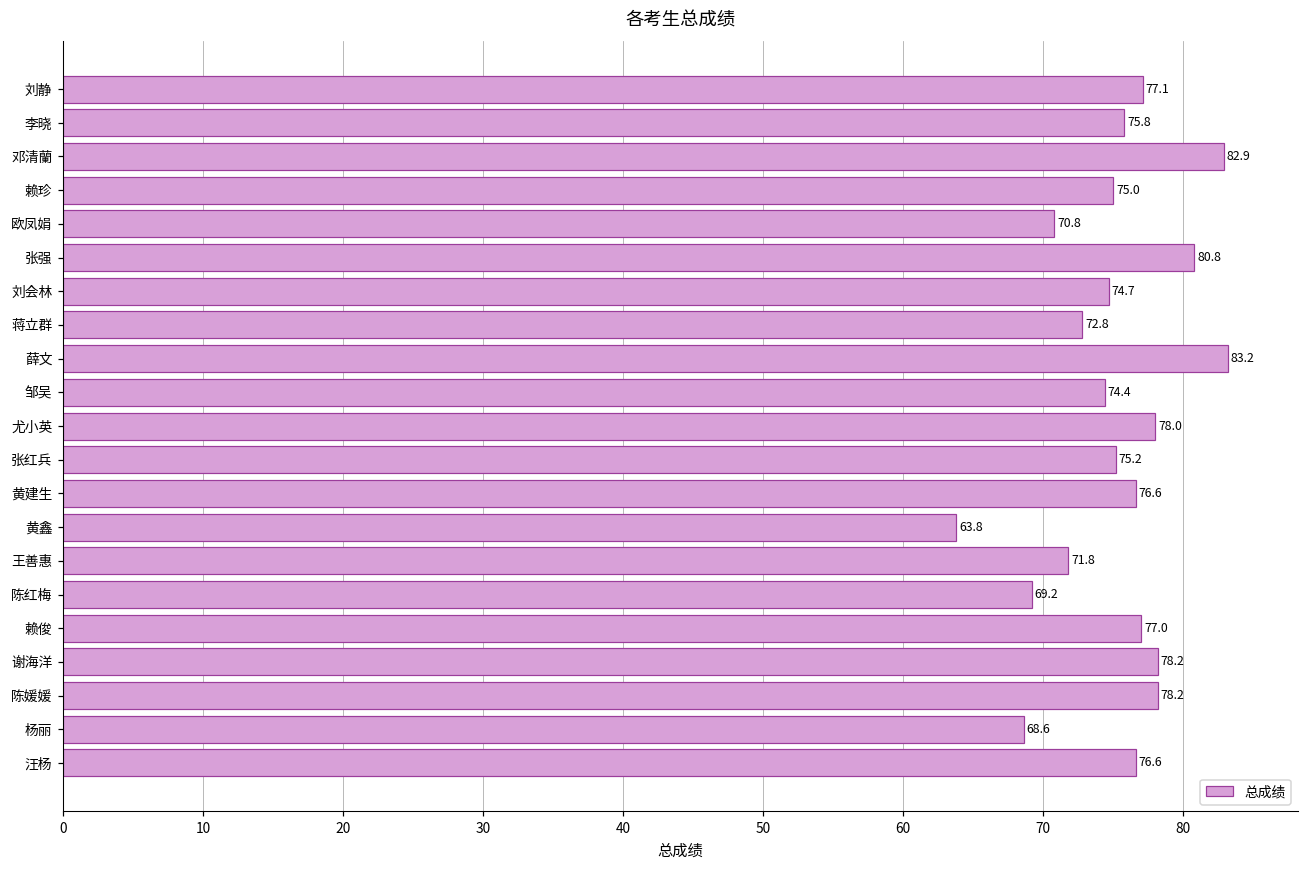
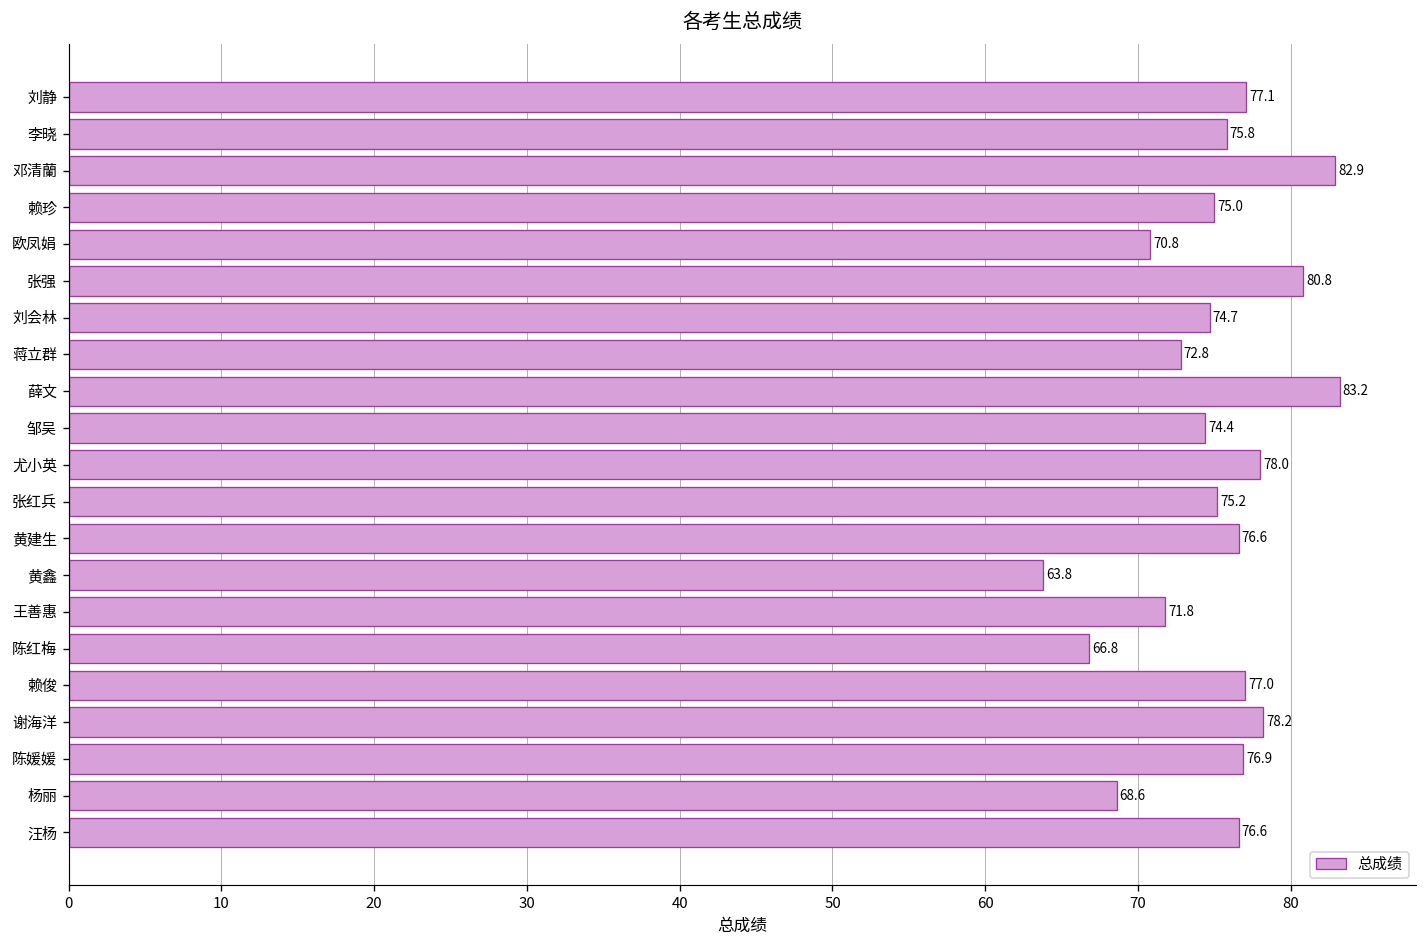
陈红梅: 69.2 -> 66.8
陈媛媛: 78.2 -> 76.9
